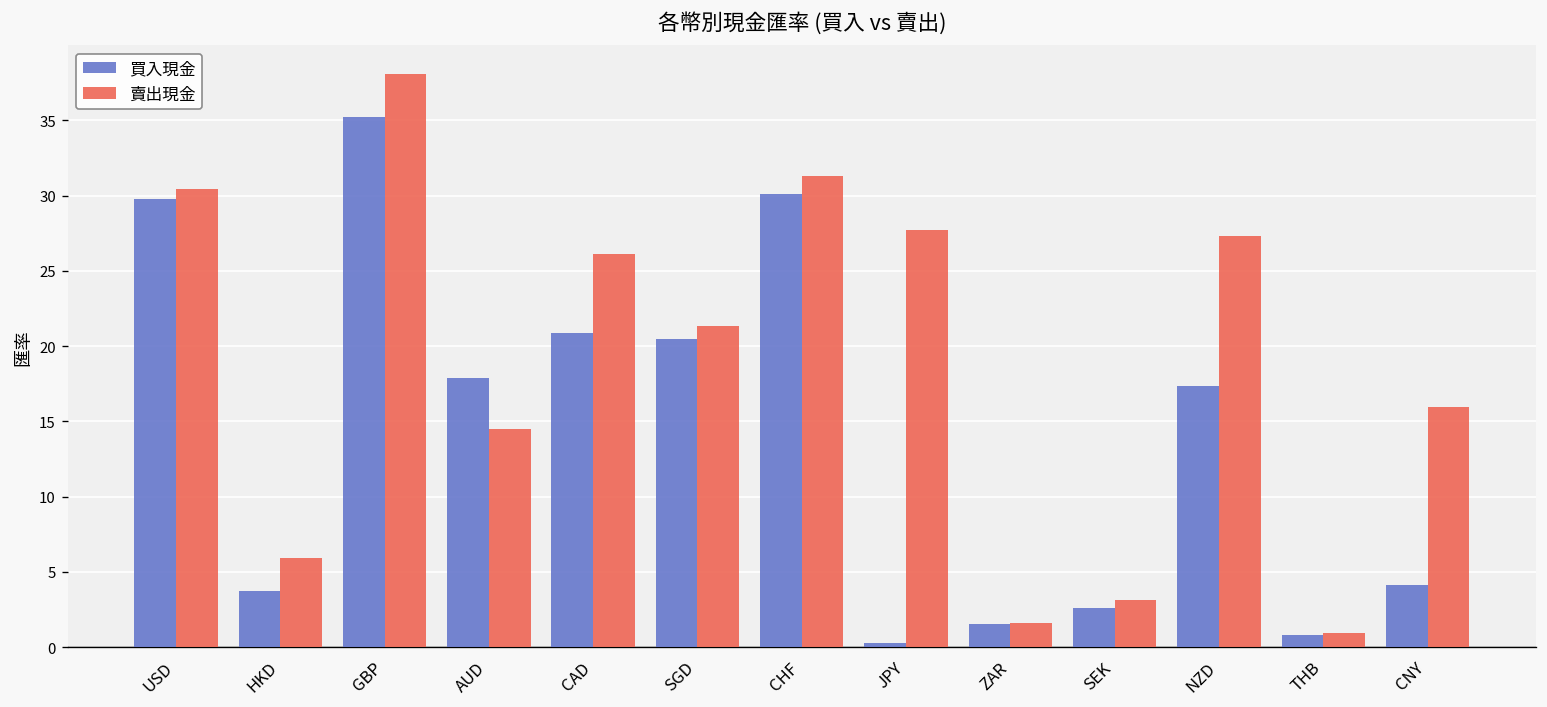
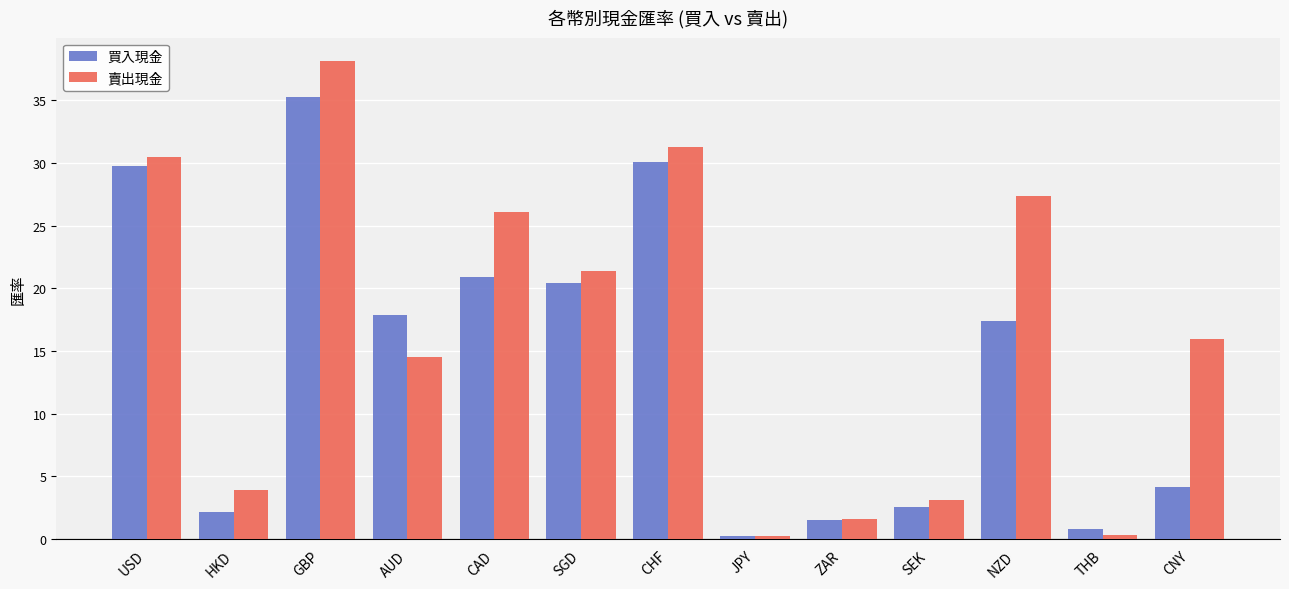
買入現金, HKD: 3.7 -> 2.2
賣出現金, HKD: 5.9 -> 3.9
賣出現金, JPY: 27.7 -> 0.3
賣出現金, THB: 1.0 -> 0.3
